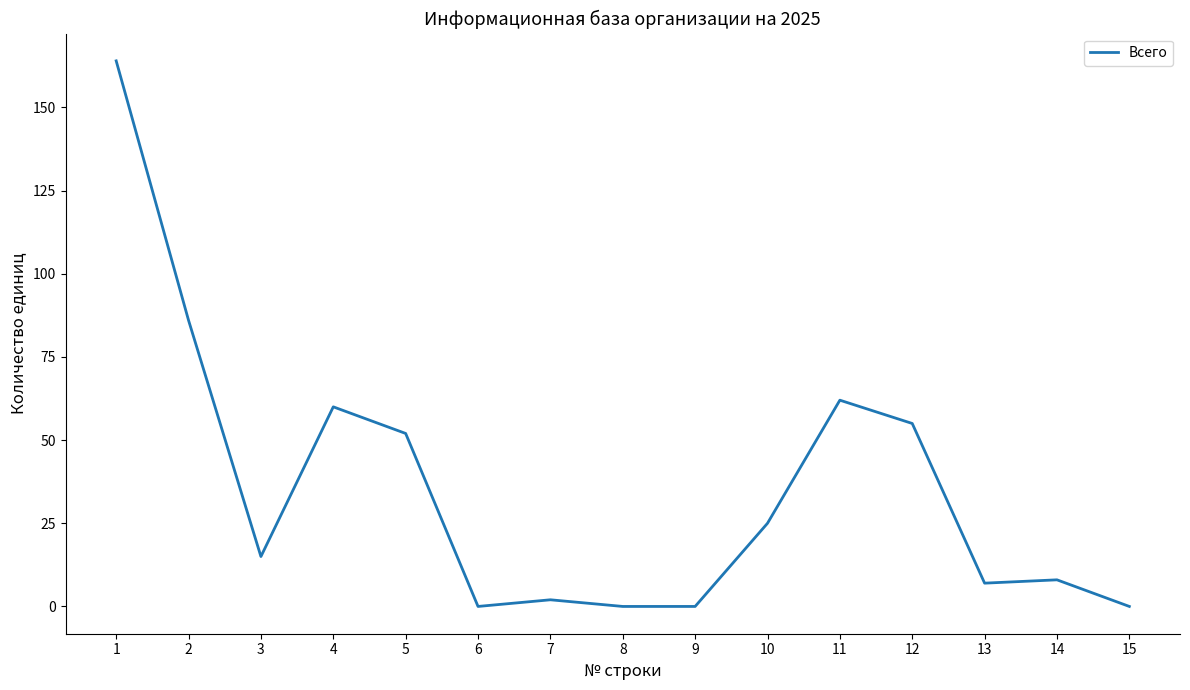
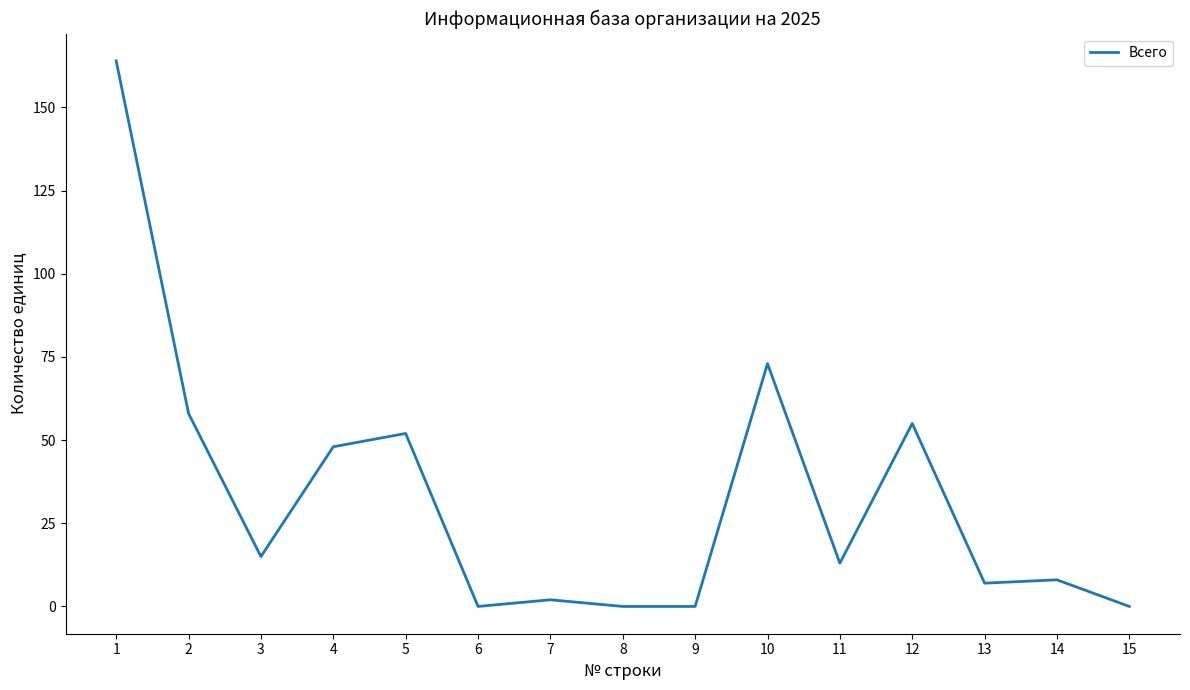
2: 86 -> 58
4: 60 -> 48
10: 25 -> 73
11: 62 -> 13
